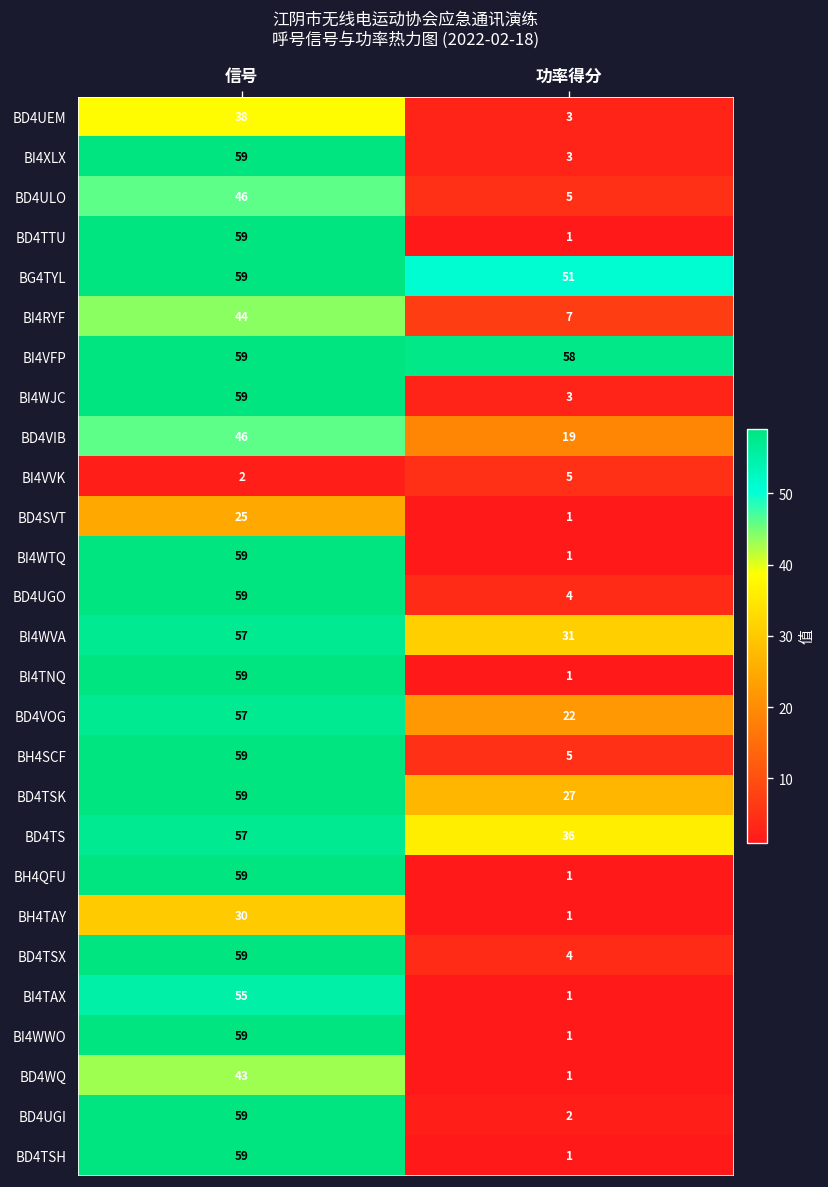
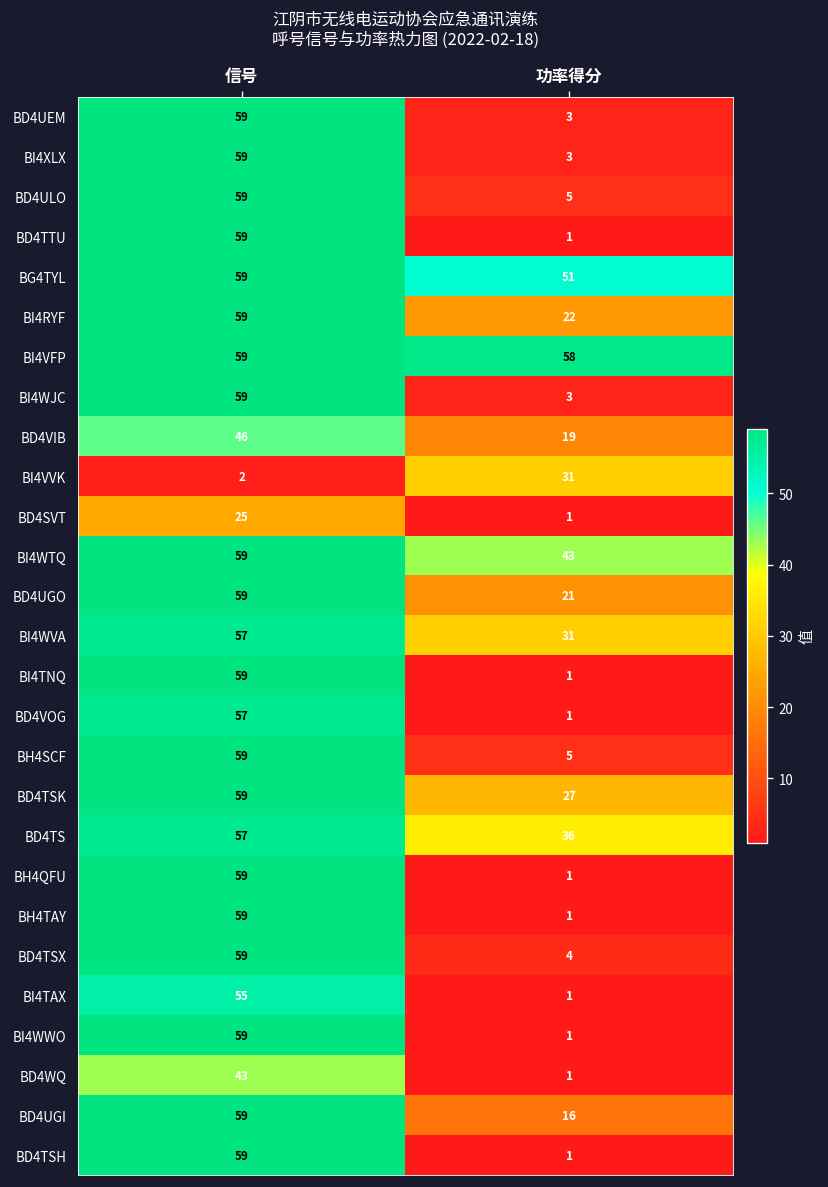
BD4UEM, 信号: 38 -> 59
BD4ULO, 信号: 46 -> 59
BI4RYF, 信号: 44 -> 59
BI4RYF, 功率得分: 7 -> 22
BI4VVK, 功率得分: 5 -> 31
BI4WTQ, 功率得分: 1 -> 43
BD4UGO, 功率得分: 4 -> 21
BD4VOG, 功率得分: 22 -> 1
BH4TAY, 信号: 30 -> 59
BD4UGI, 功率得分: 2 -> 16
